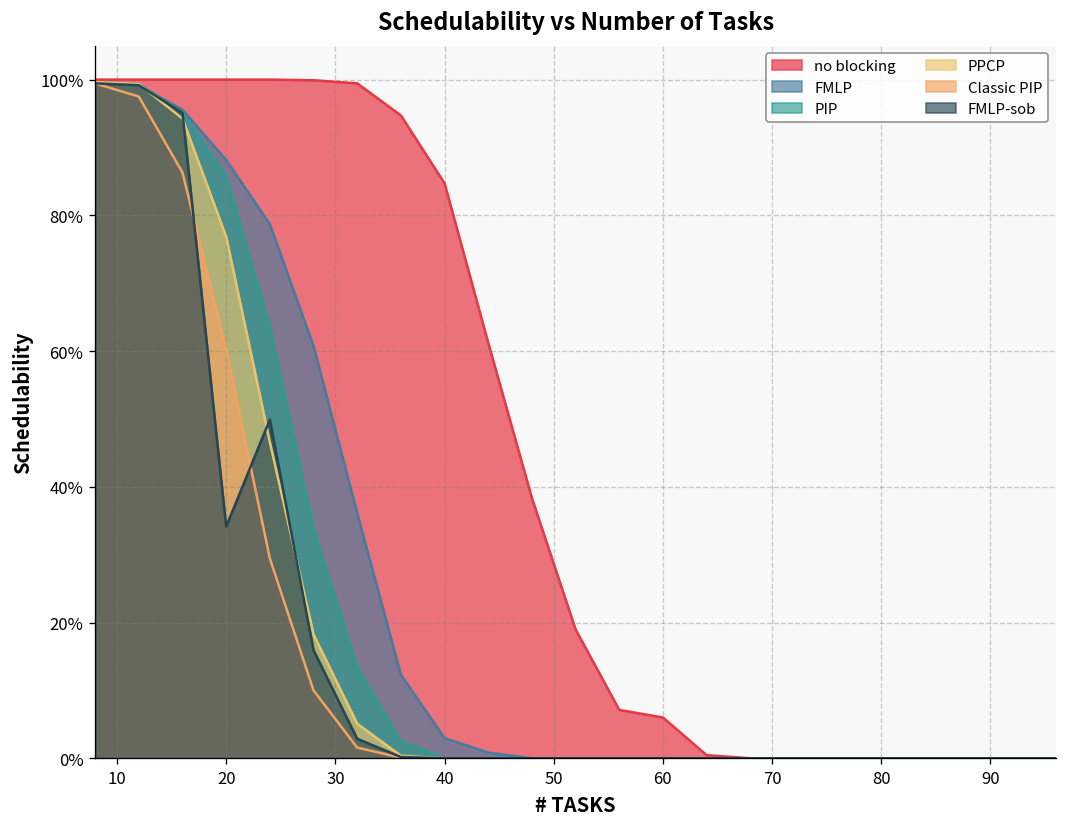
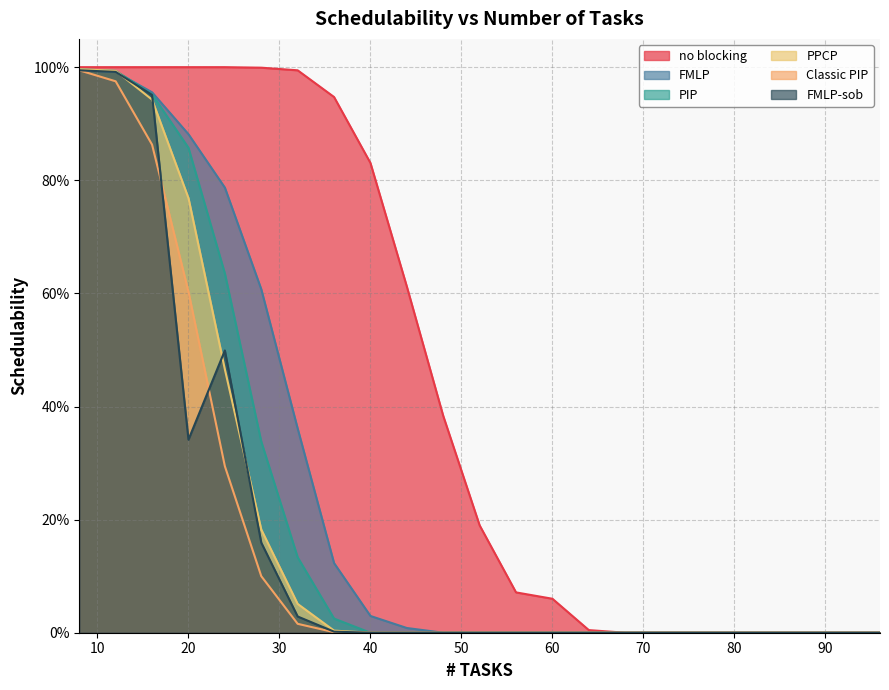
no blocking, 40: 85% -> 83%
